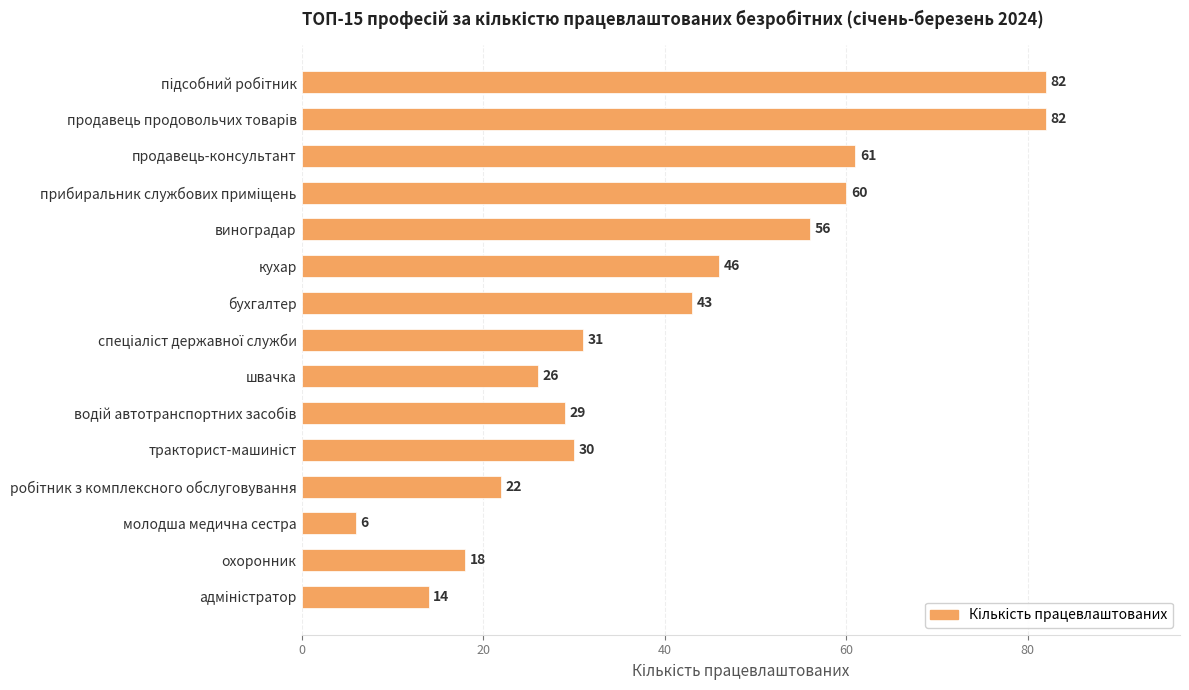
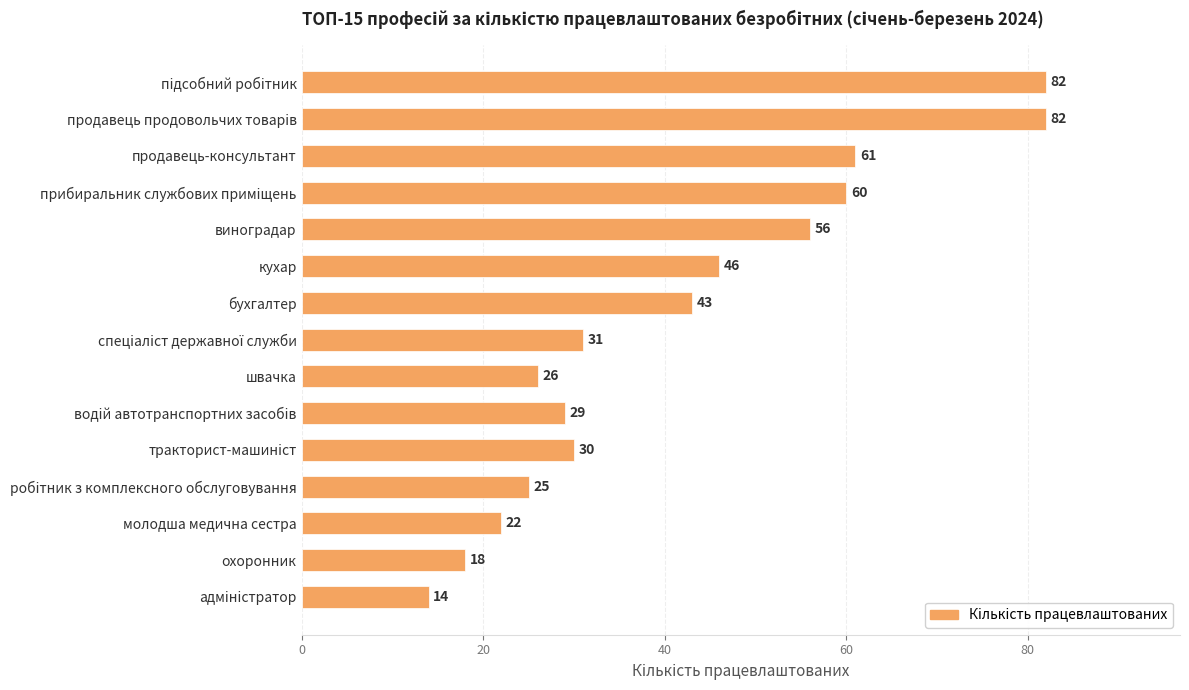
робітник з комплексного обслуговування: 22 -> 25
молодша медична сестра: 6 -> 22
